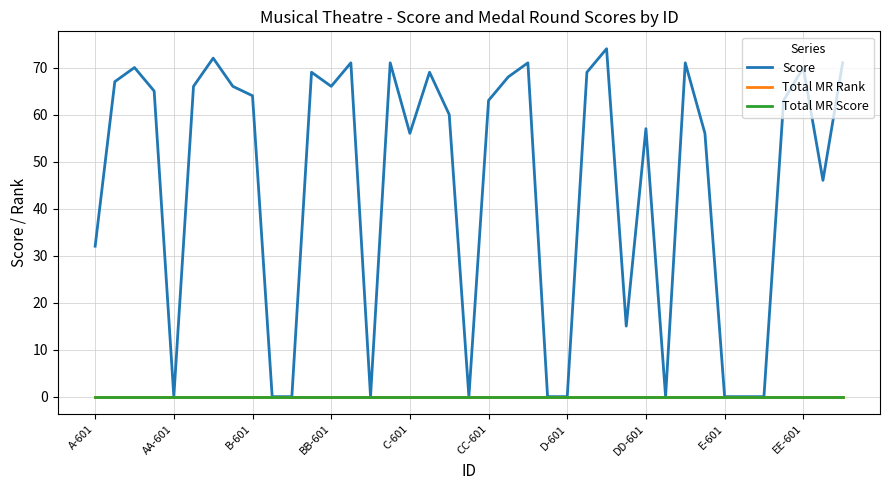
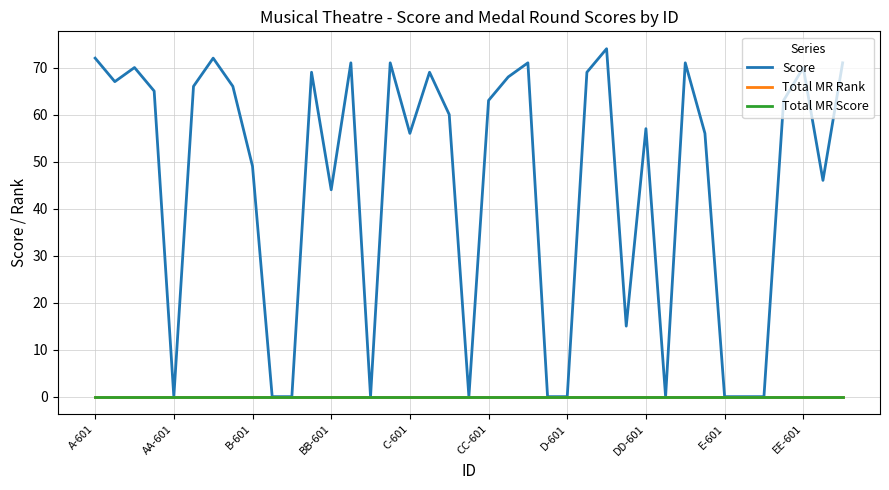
Score, A-601: 32 -> 72
Score, B-601: 64 -> 49
Score, BB-601: 66 -> 44
